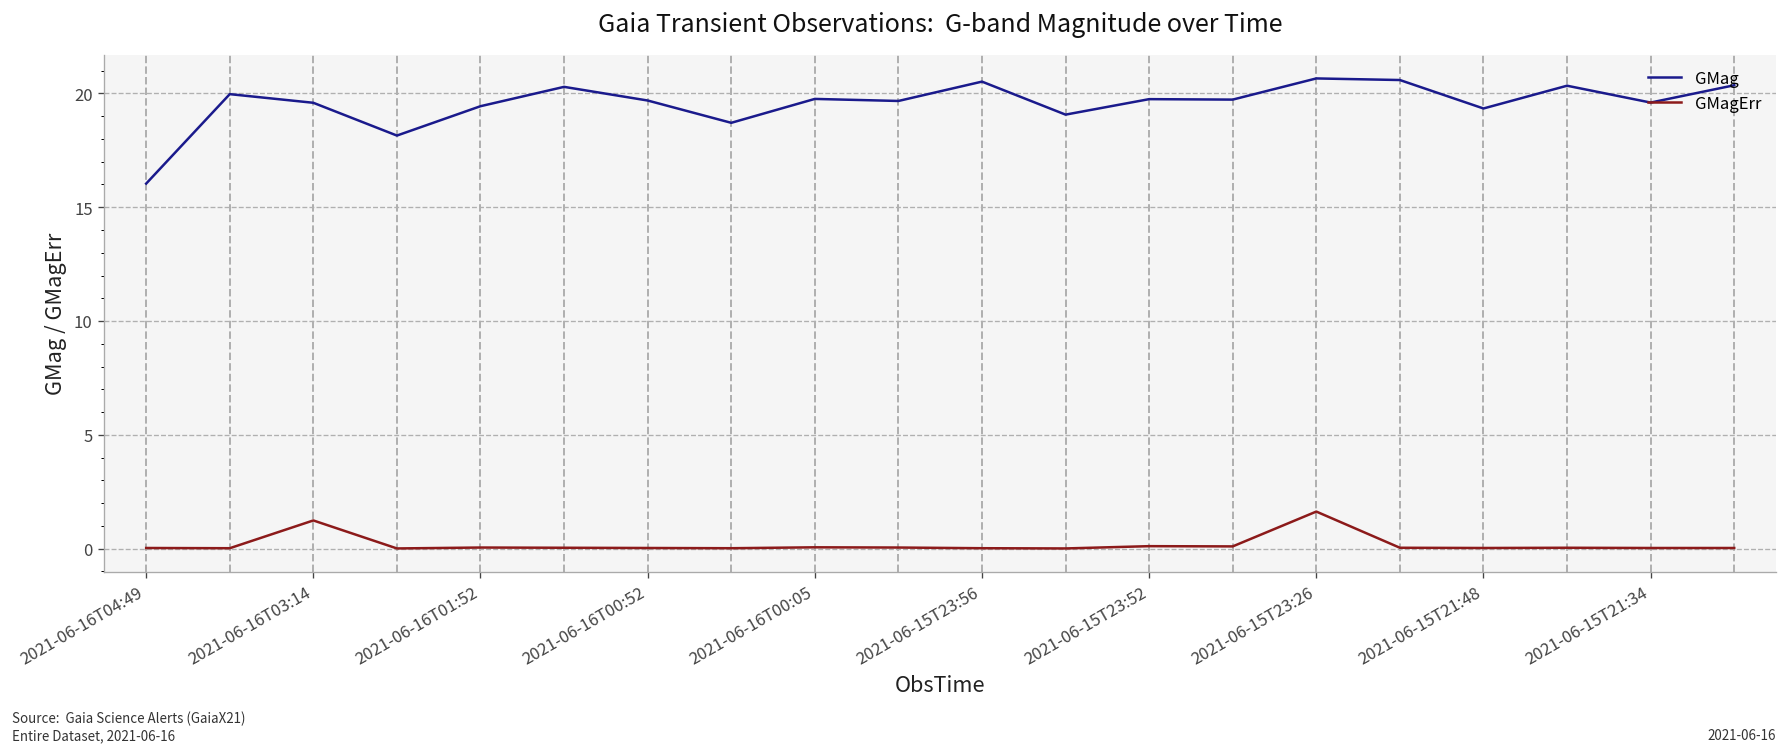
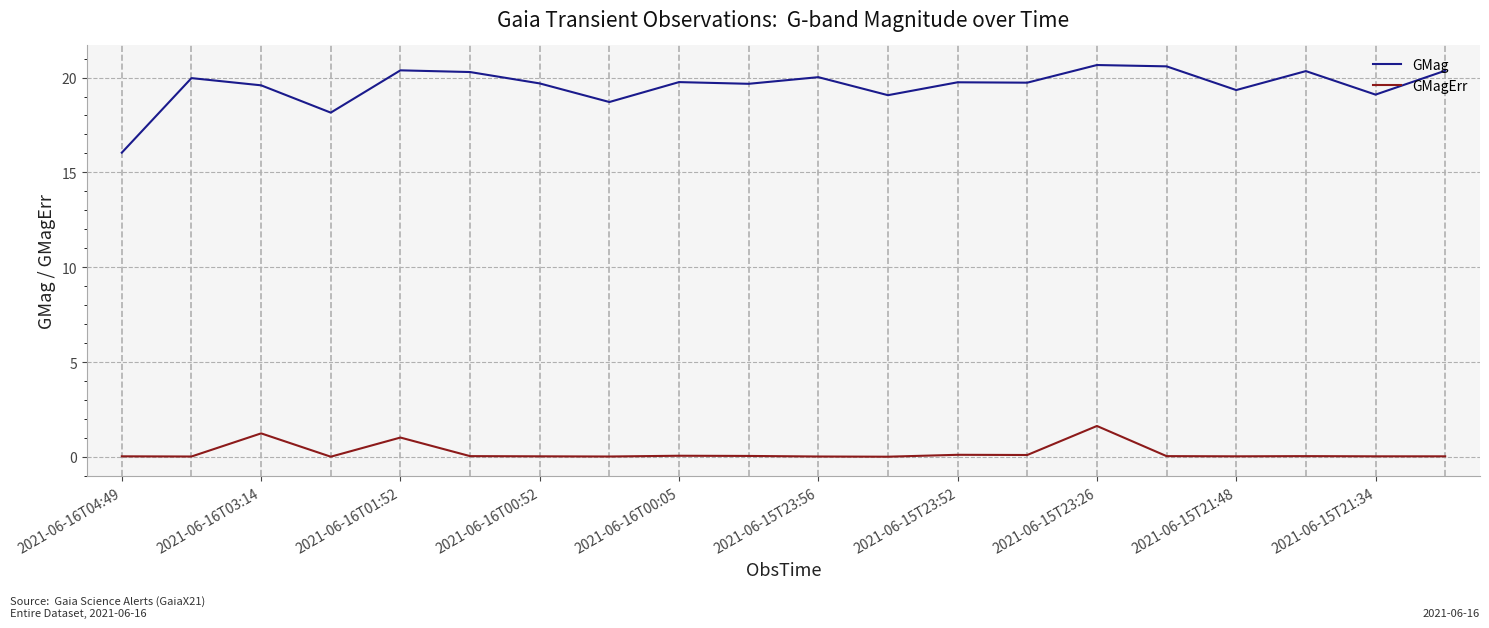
GMag, 2021-06-16T01:52: 19.4 -> 20.4
GMagErr, 2021-06-16T01:52: 0.1 -> 1.0
GMag, 2021-06-15T23:56: 20.5 -> 20.0
GMag, 2021-06-15T21:34: 19.6 -> 19.1
